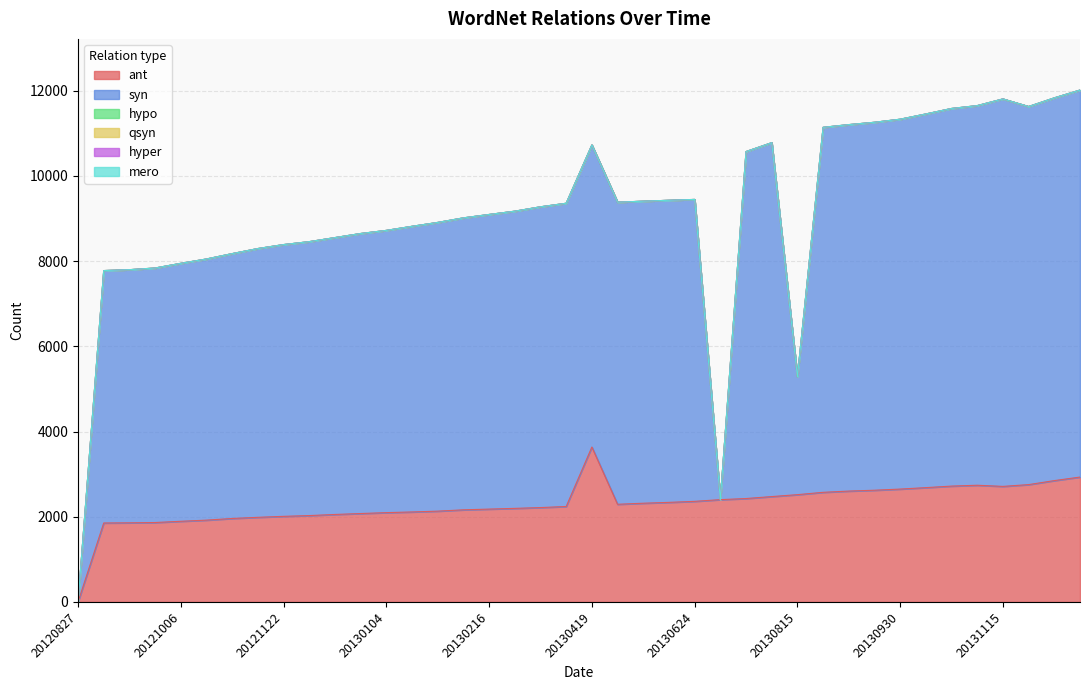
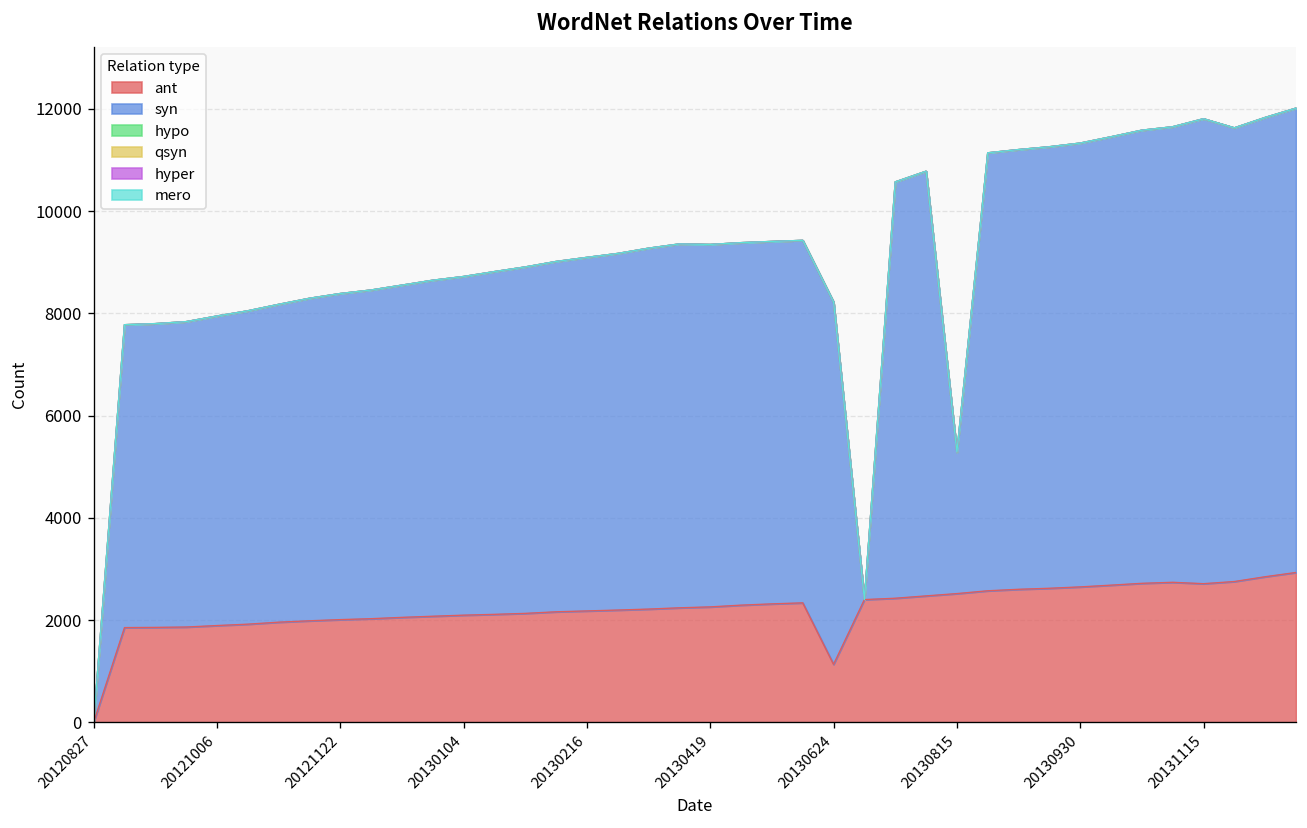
ant, 20130419: 3600 -> 2300
ant, 20130624: 2400 -> 1100
